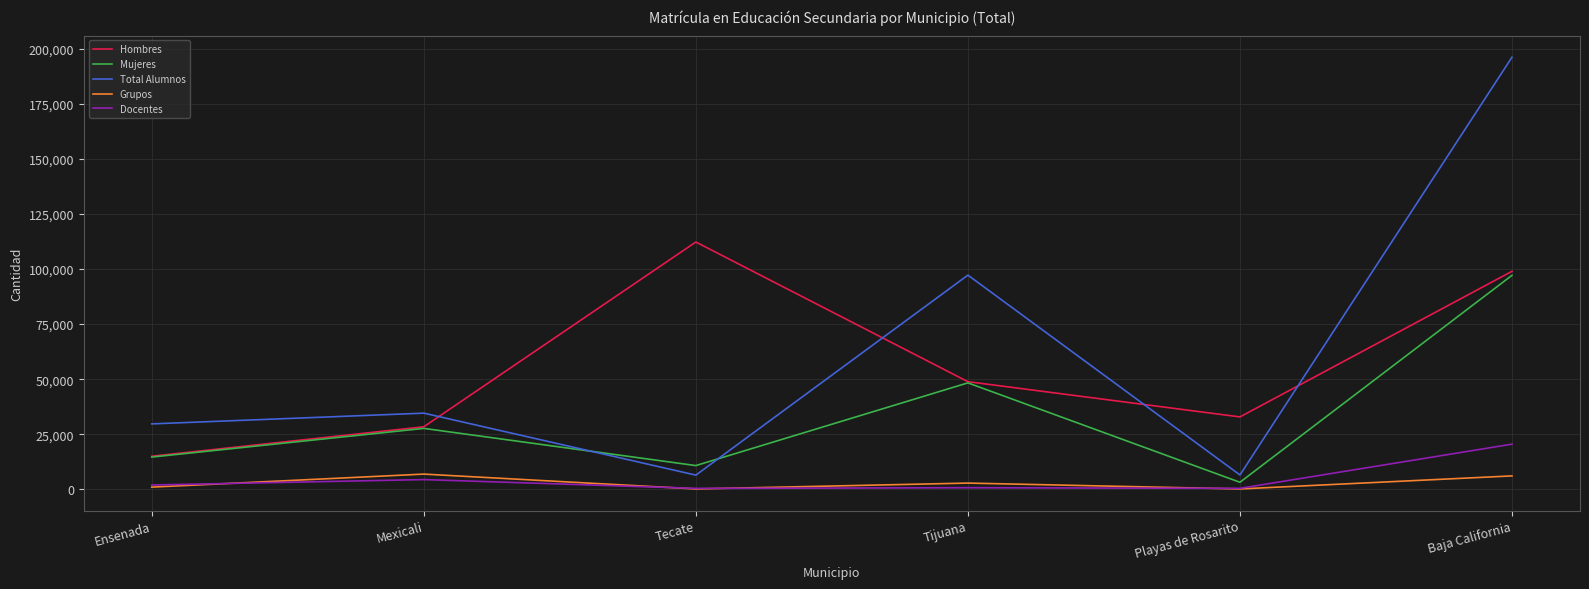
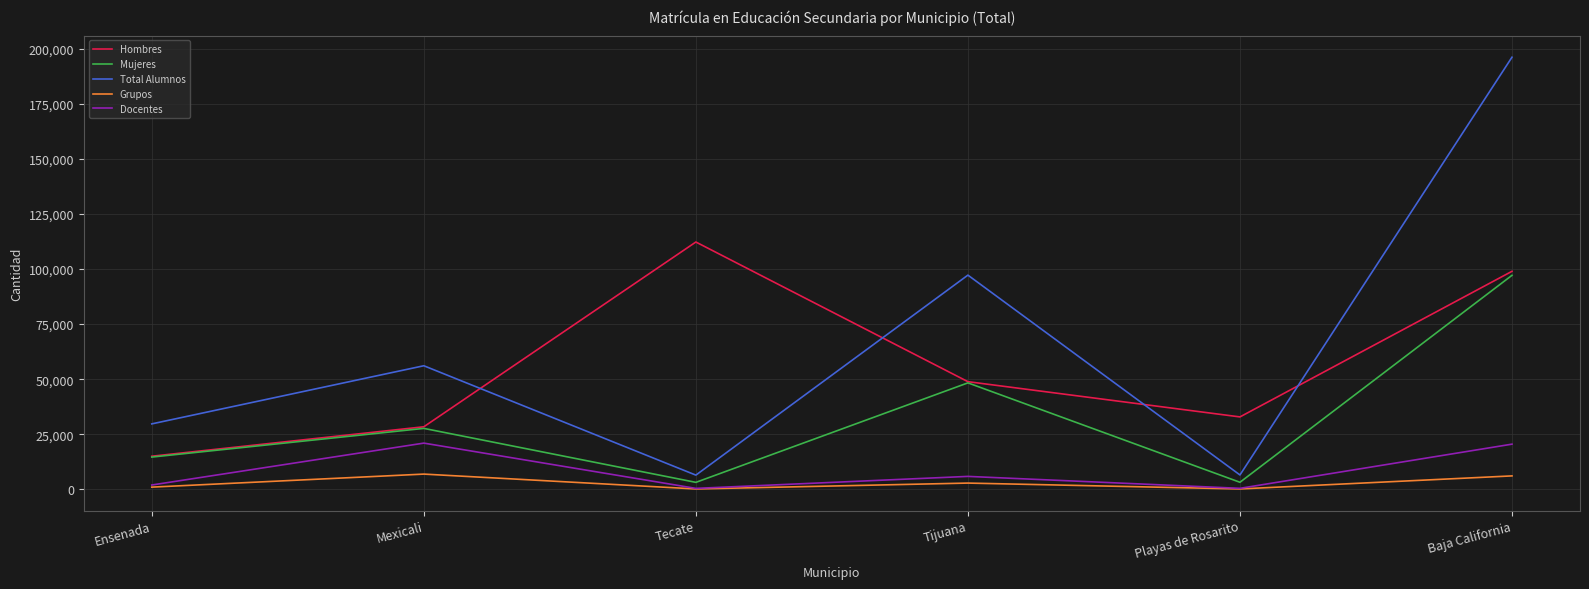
Total Alumnos, Mexicali: 35,000 -> 56,000
Docentes, Mexicali: 4,000 -> 21,000
Mujeres, Tecate: 11,000 -> 3,000
Docentes, Tijuana: 1,000 -> 6,000
